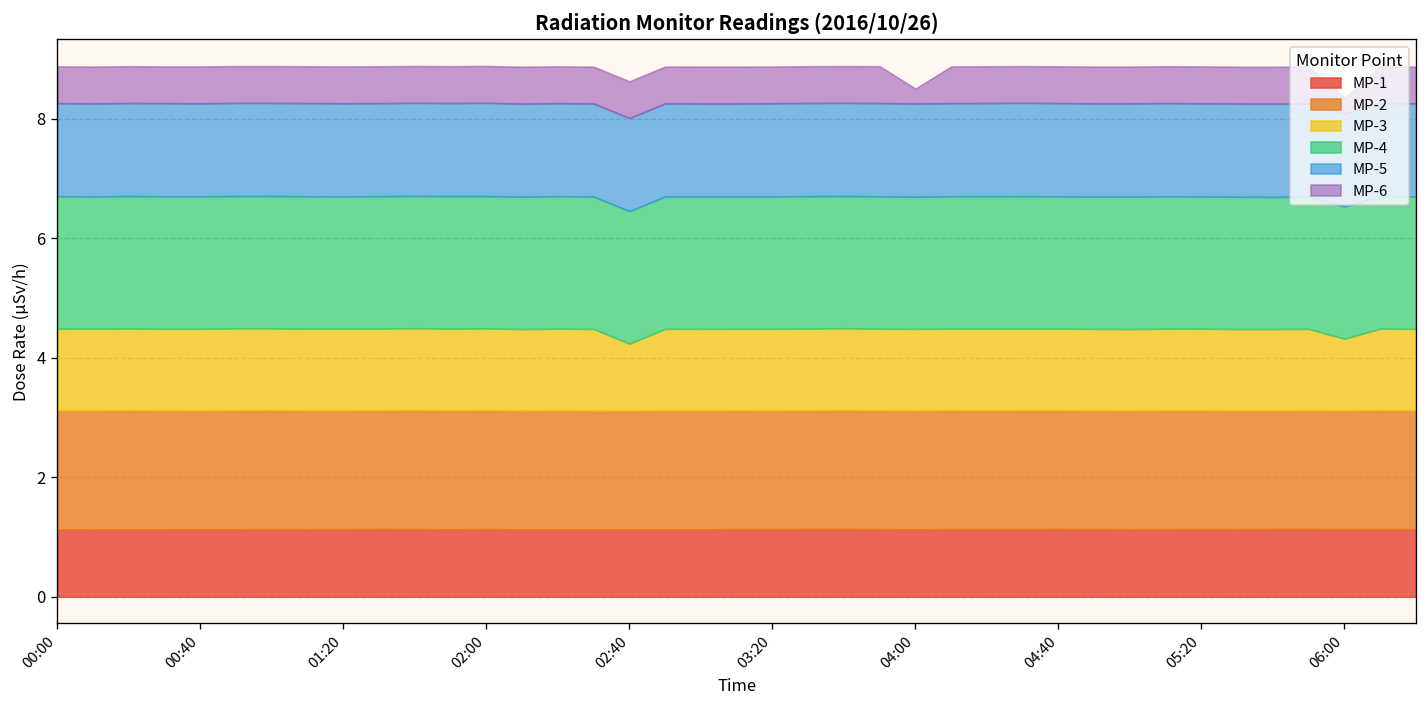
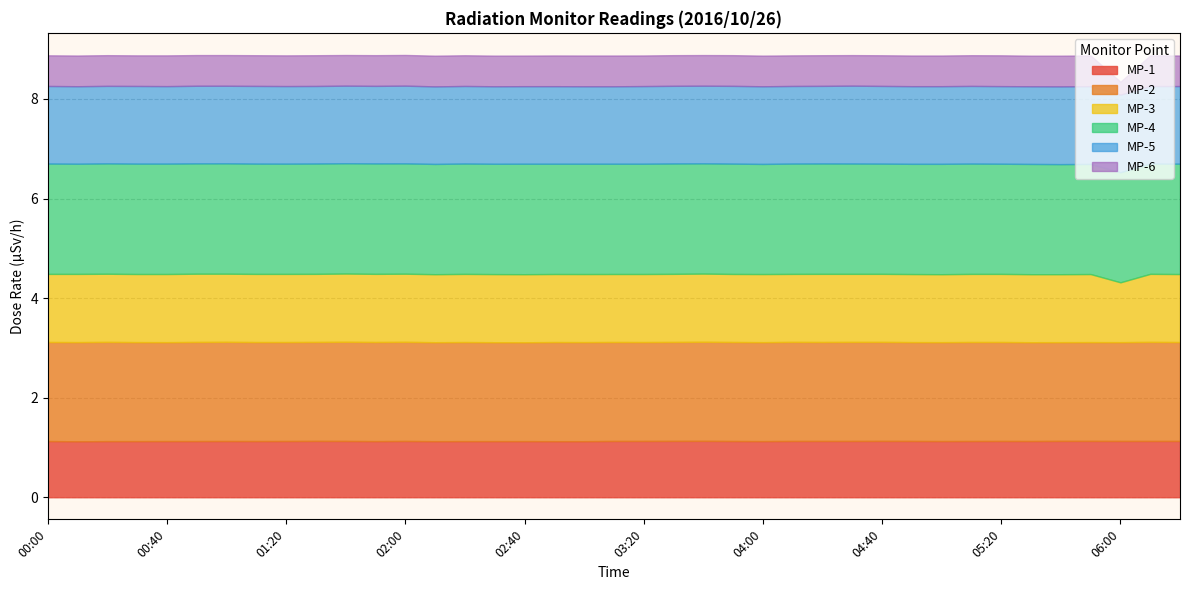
MP-3, 02:40: 1.1 -> 1.4
MP-6, 04:00: 0.2 -> 0.6
